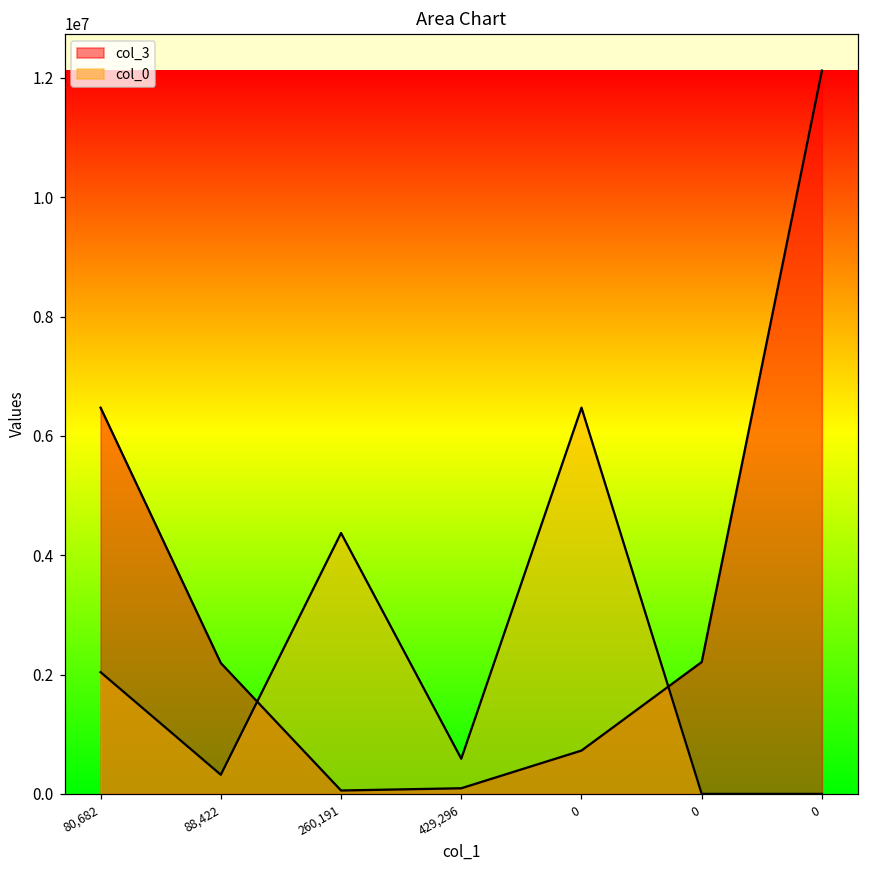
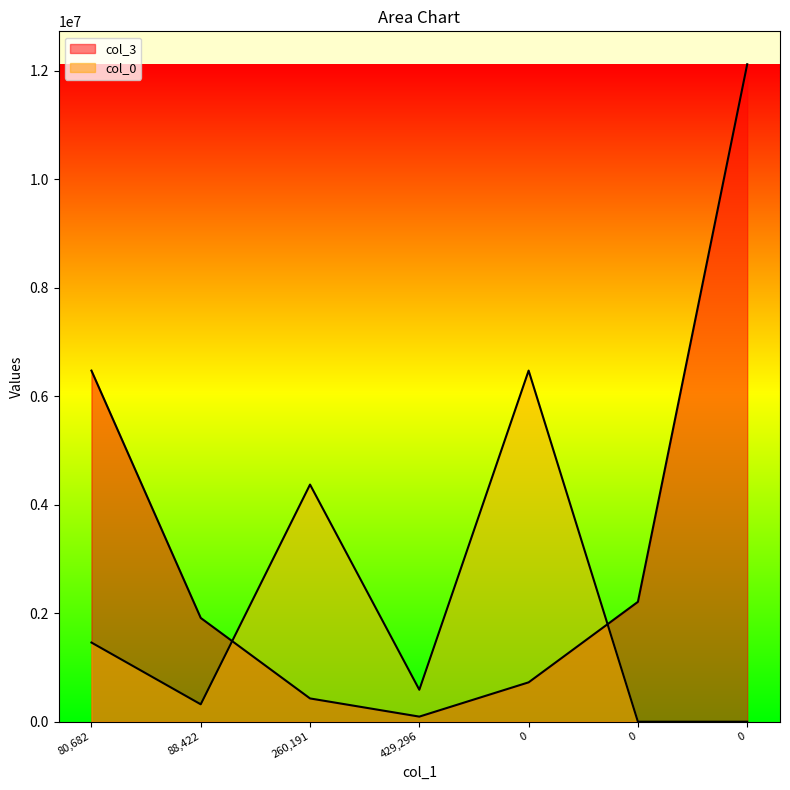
col_0, 80,682: 2000000 -> 1500000
col_3, 88,422: 2200000 -> 1900000
col_3, 260,191: 100000 -> 400000
